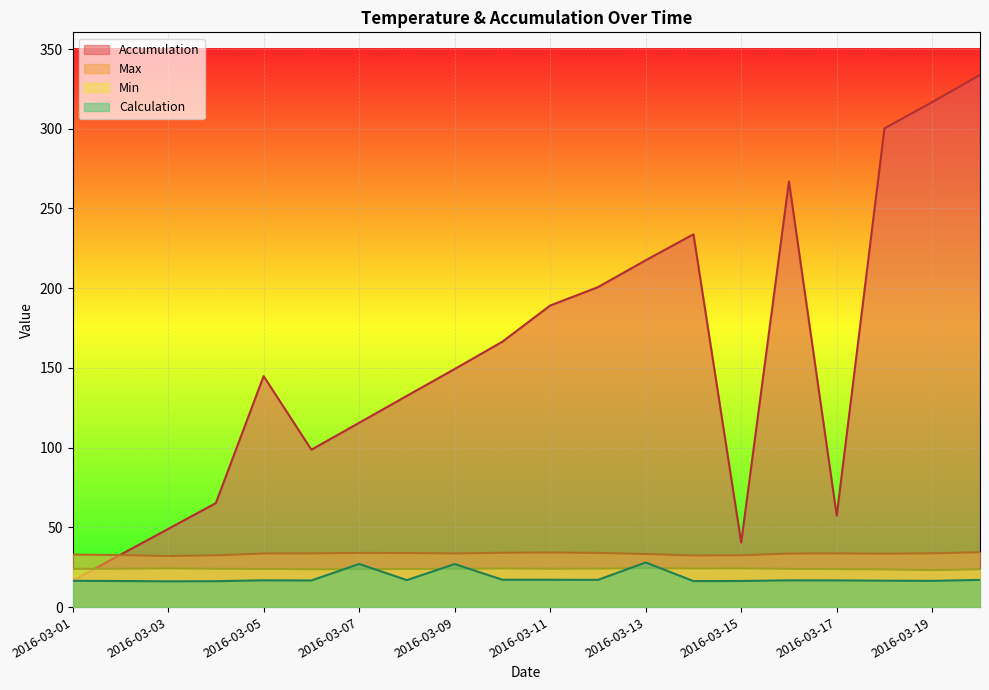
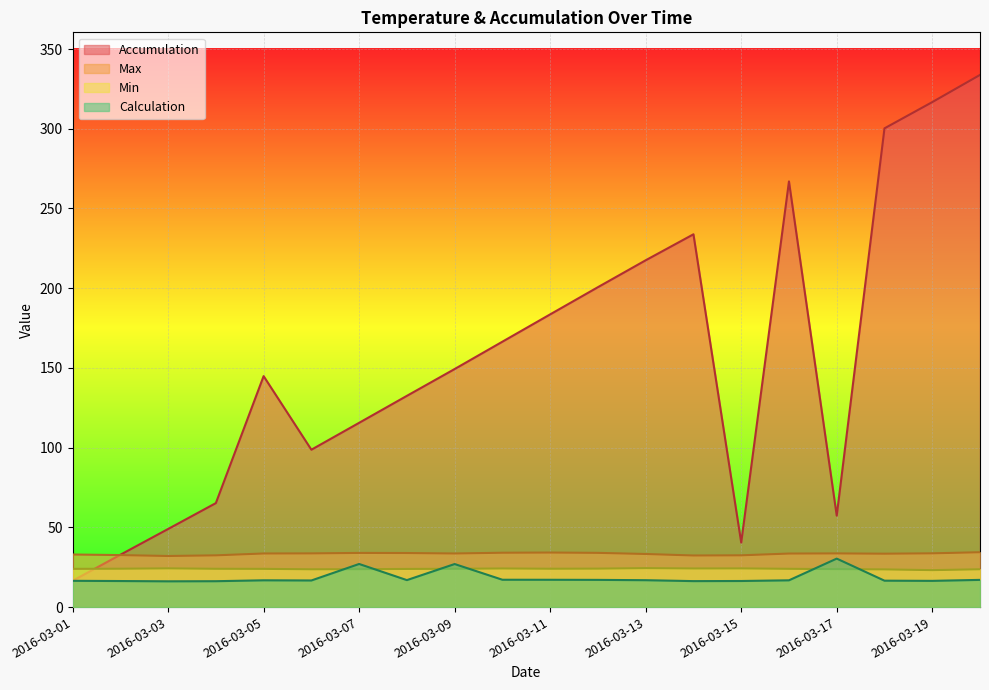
Accumulation, 2016-03-11: 189 -> 184
Calculation, 2016-03-13: 28 -> 17
Calculation, 2016-03-17: 17 -> 30
